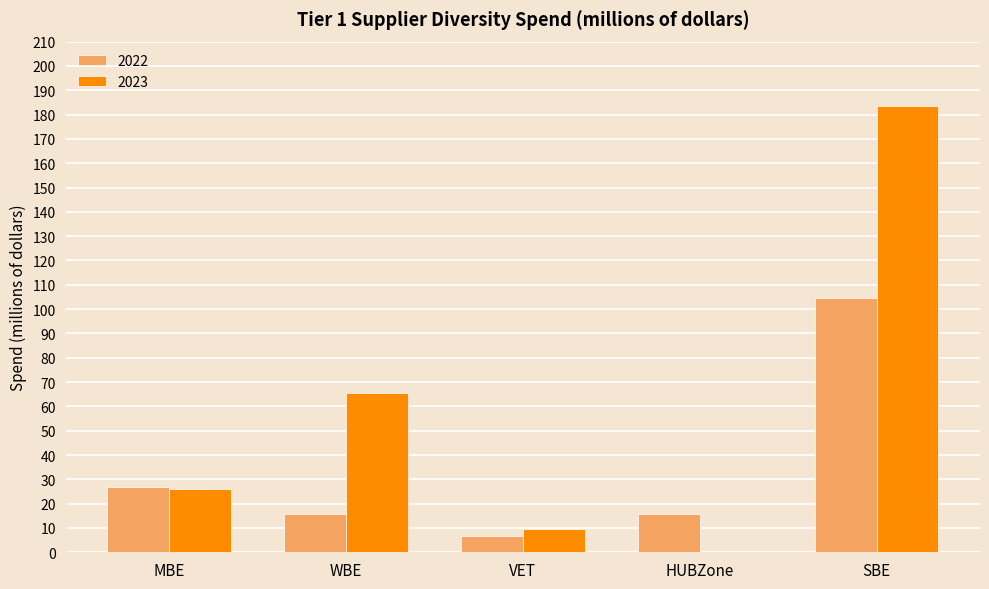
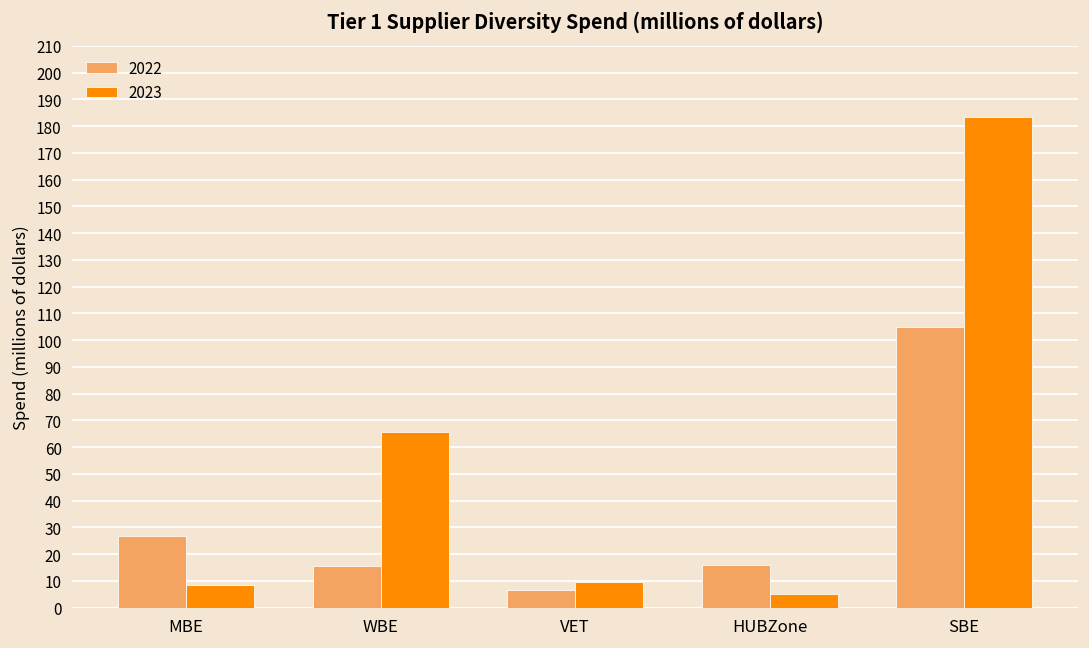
2023, MBE: 26 -> 8
2023, HUBZone: 0 -> 5
